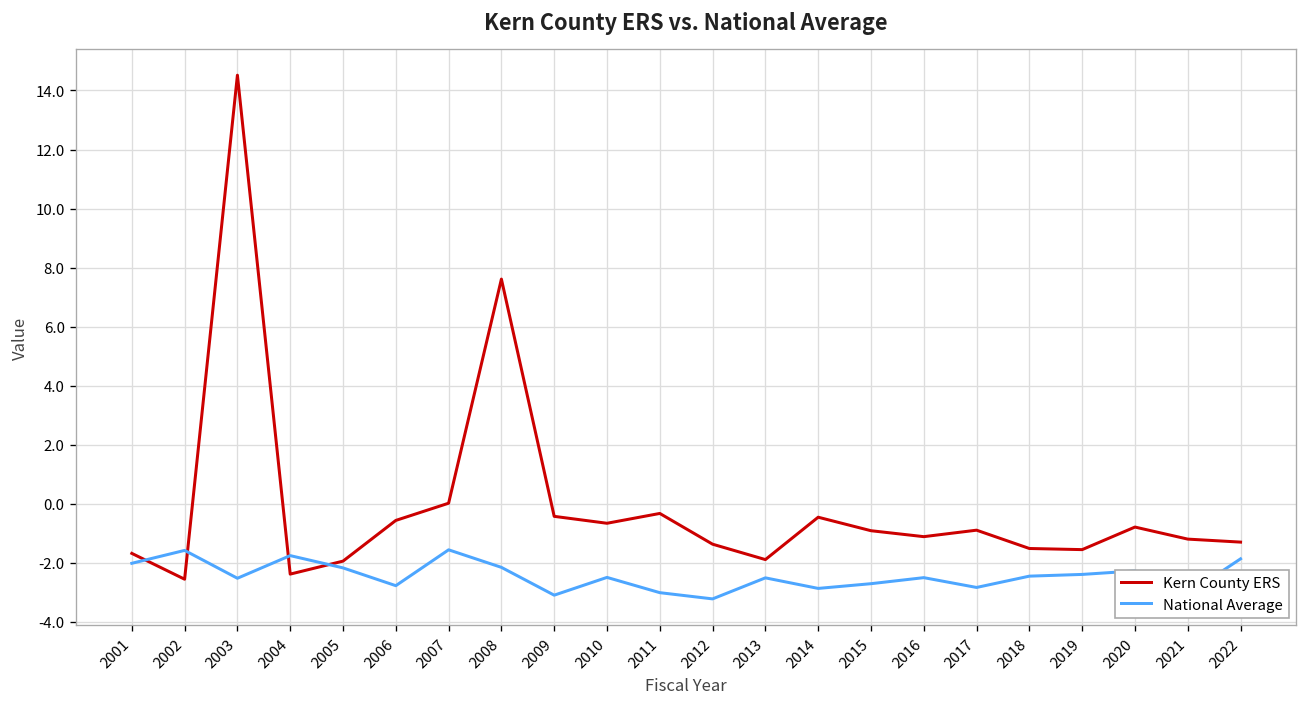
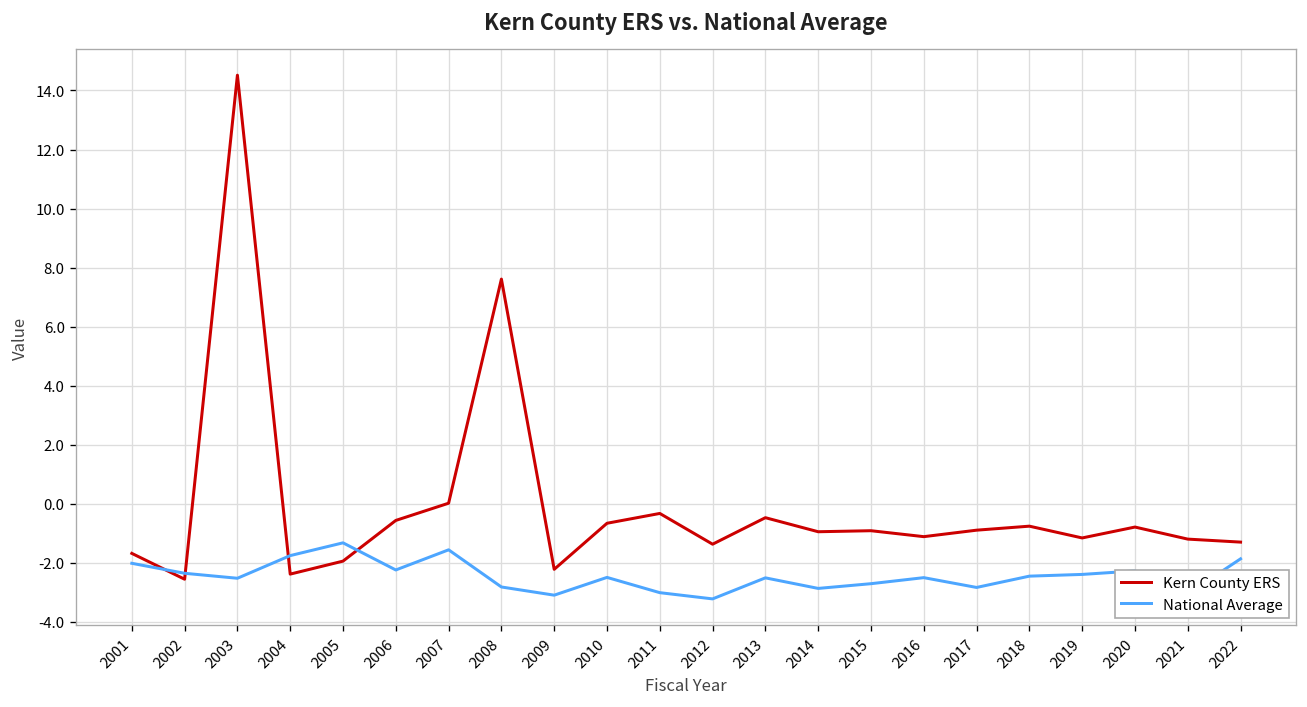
National Average, 2002: -1.6 -> -2.4
National Average, 2005: -2.2 -> -1.3
National Average, 2006: -2.8 -> -2.2
National Average, 2008: -2.1 -> -2.8
Kern County ERS, 2009: -0.4 -> -2.2
Kern County ERS, 2013: -1.9 -> -0.5
Kern County ERS, 2014: -0.5 -> -0.9
Kern County ERS, 2018: -1.5 -> -0.8
Kern County ERS, 2019: -1.5 -> -1.2
